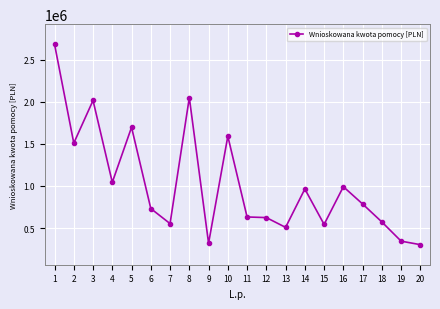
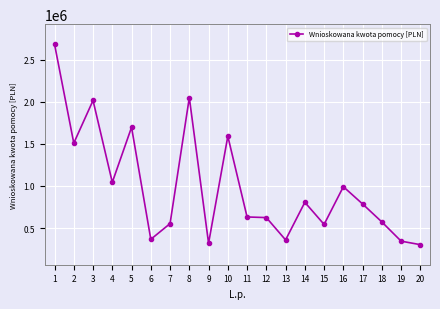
6: 700000 -> 400000
13: 500000 -> 400000
14: 1000000 -> 800000
